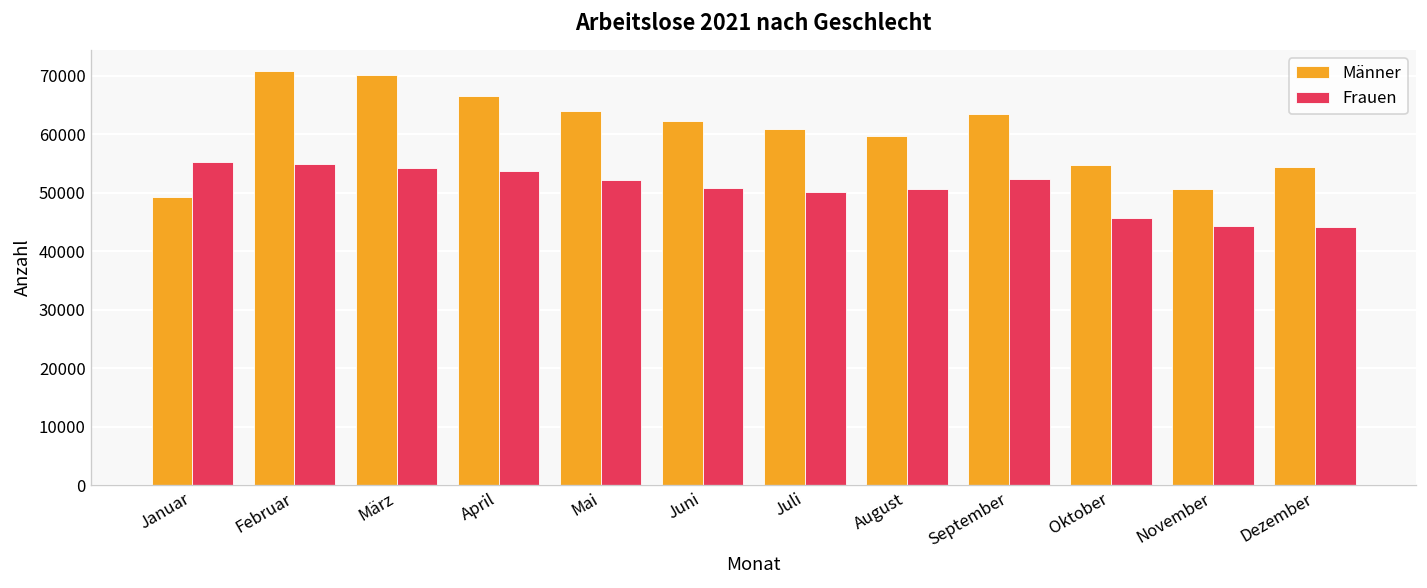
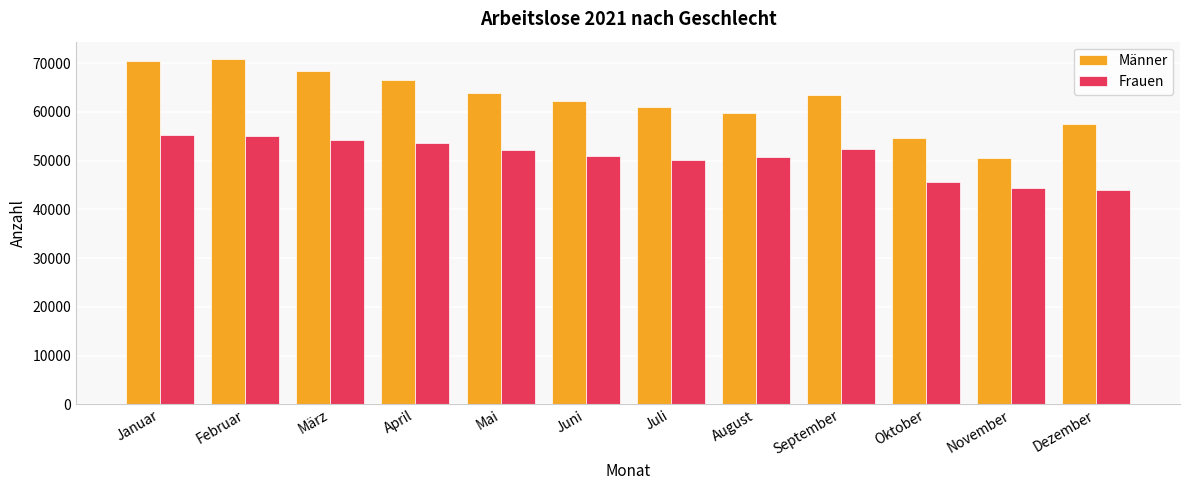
Männer, Januar: 49000 -> 70000
Männer, März: 70000 -> 68000
Männer, Dezember: 54000 -> 57000
